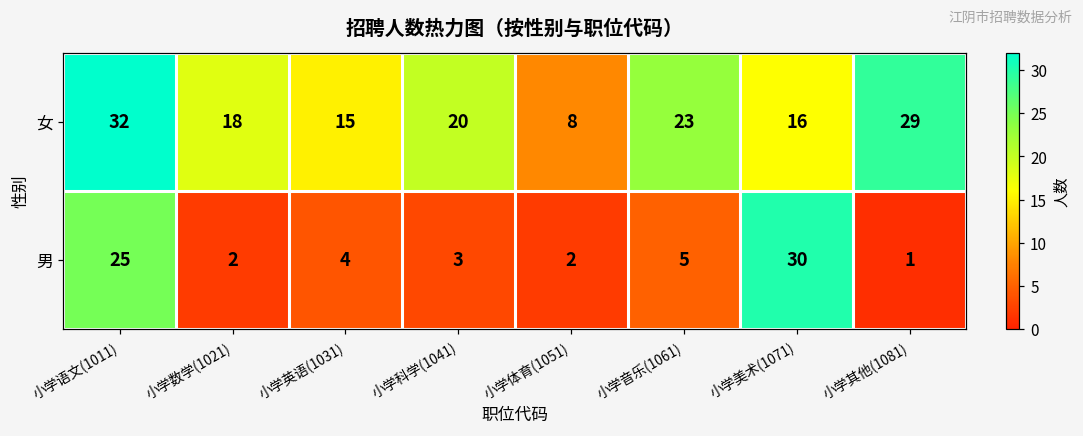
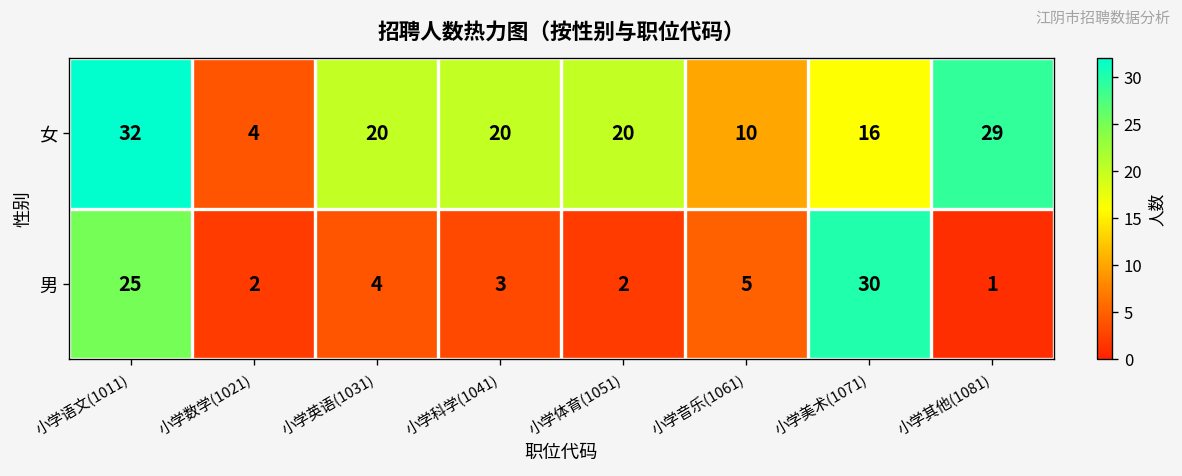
女, 小学数学(1021): 18 -> 4
女, 小学英语(1031): 15 -> 20
女, 小学体育(1051): 8 -> 20
女, 小学音乐(1061): 23 -> 10
